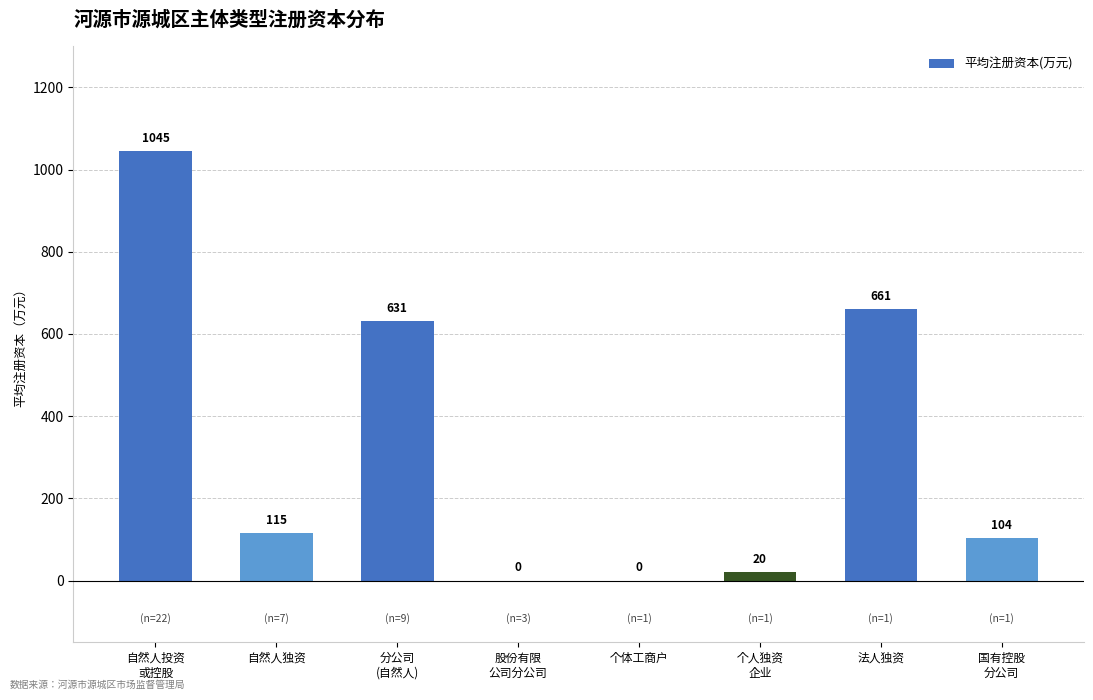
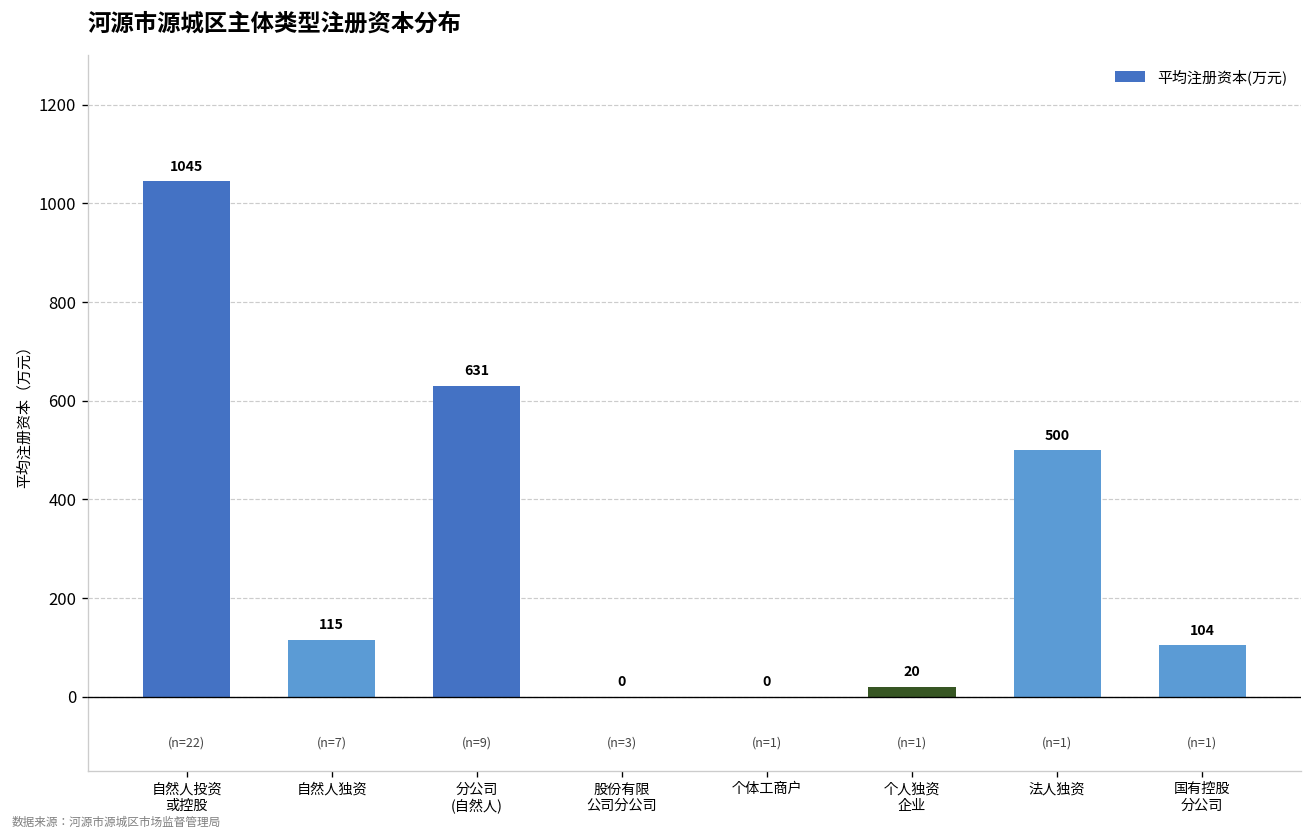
法人独资: 661 -> 500
